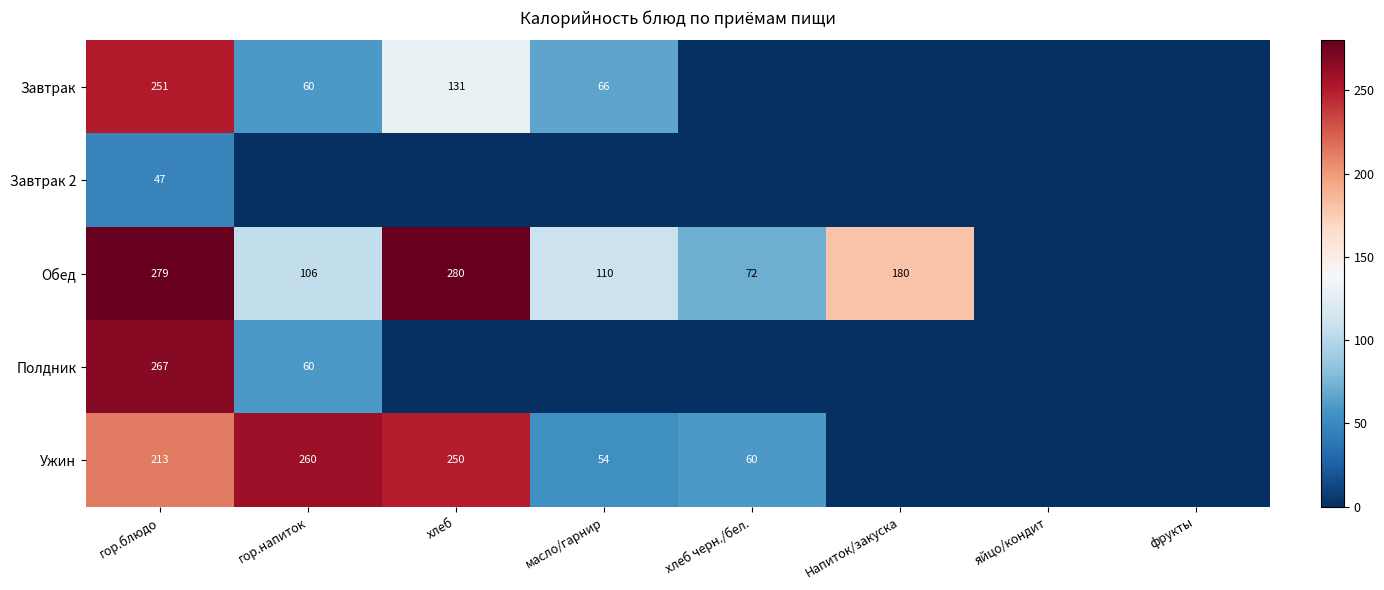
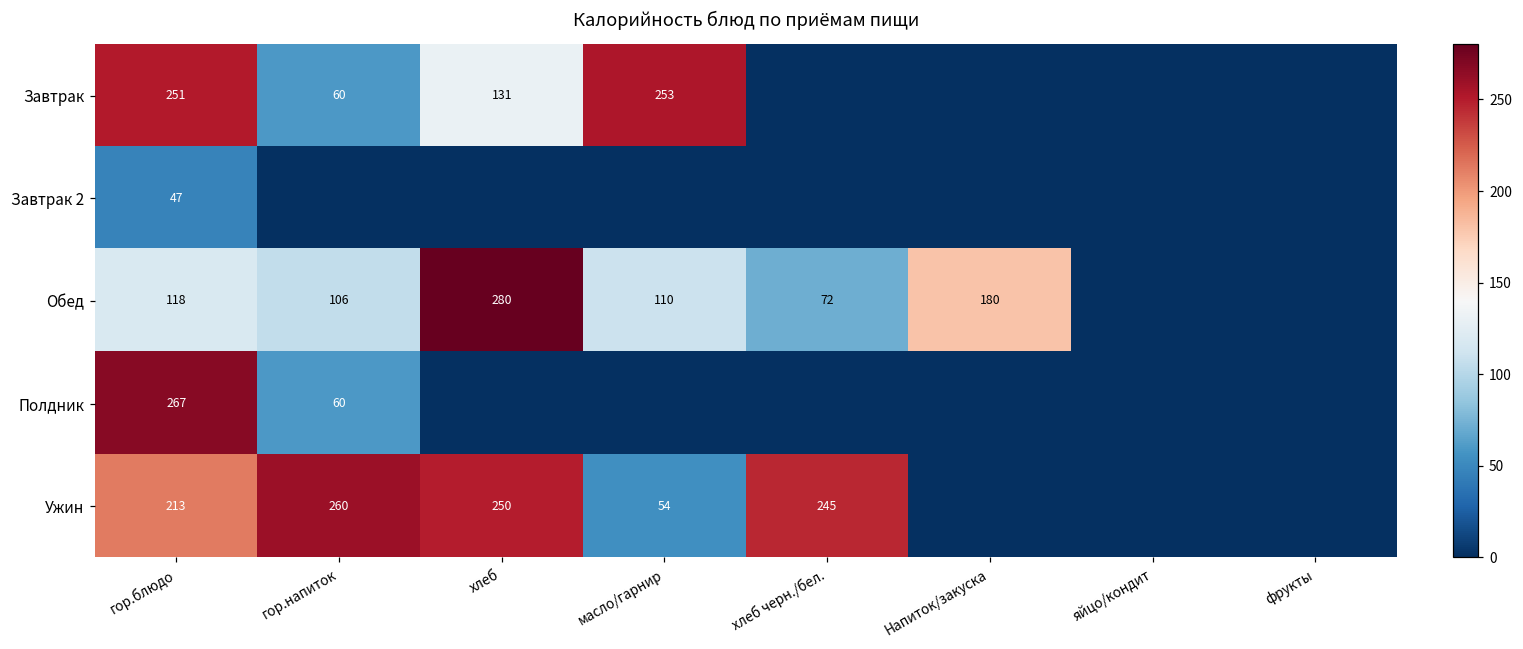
Завтрак, масло/гарнир: 66 -> 253
Обед, гор.блюдо: 279 -> 118
Ужин, хлеб черн./бел.: 60 -> 245
